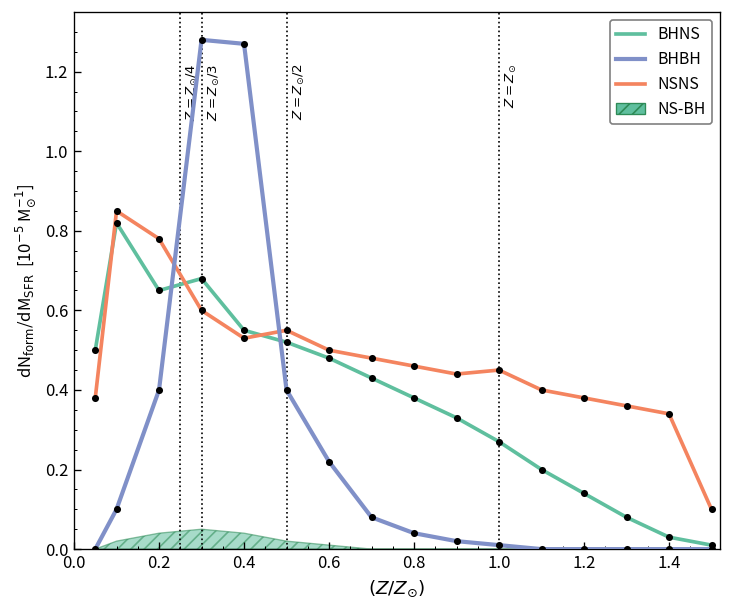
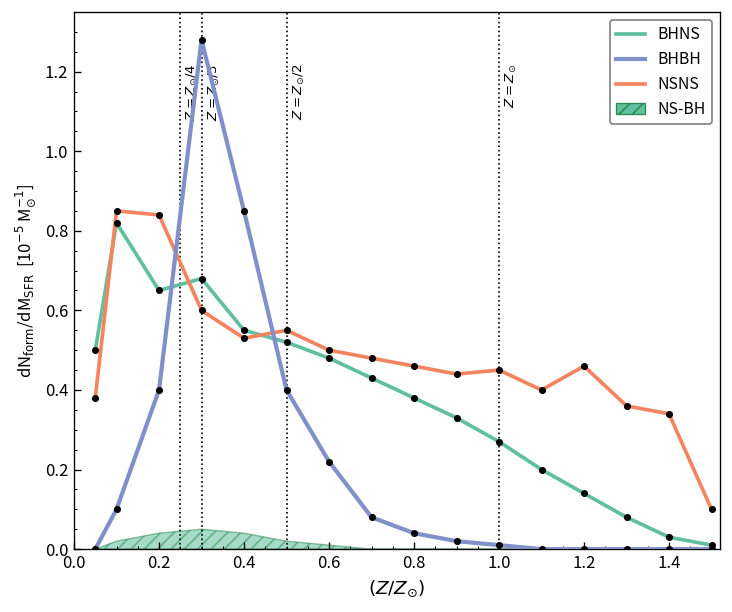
NSNS, 0.2: 0.78 -> 0.84
BHBH, 0.4: 1.27 -> 0.85
NSNS, 1.2: 0.38 -> 0.46
